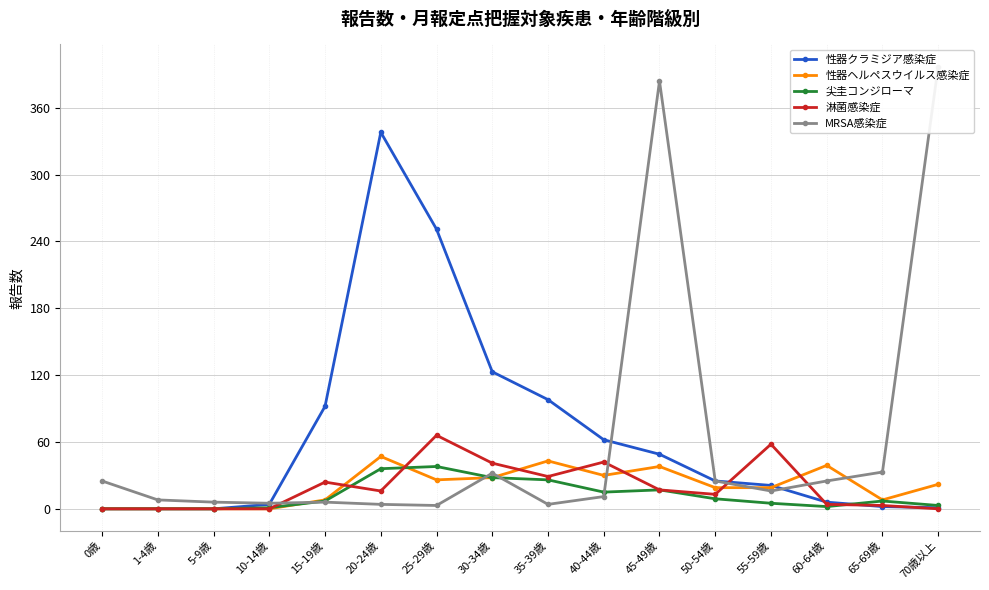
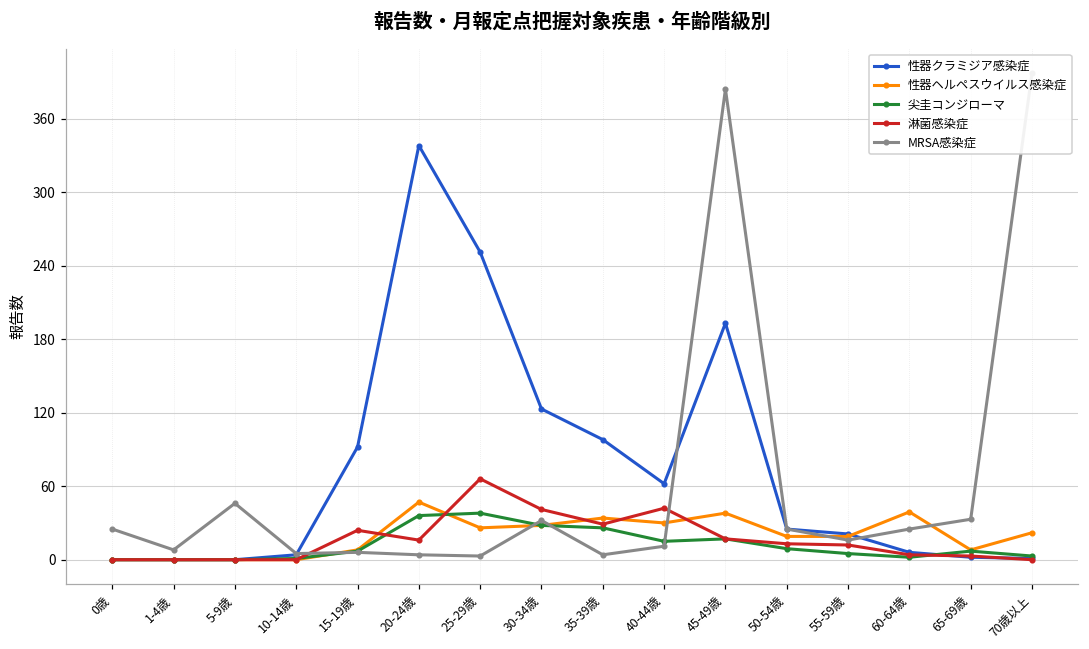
MRSA感染症, 5-9歳: 6 -> 46
性器ヘルペスウイルス感染症, 35-39歳: 43 -> 34
性器クラミジア感染症, 45-49歳: 49 -> 193
淋菌感染症, 55-59歳: 58 -> 12
